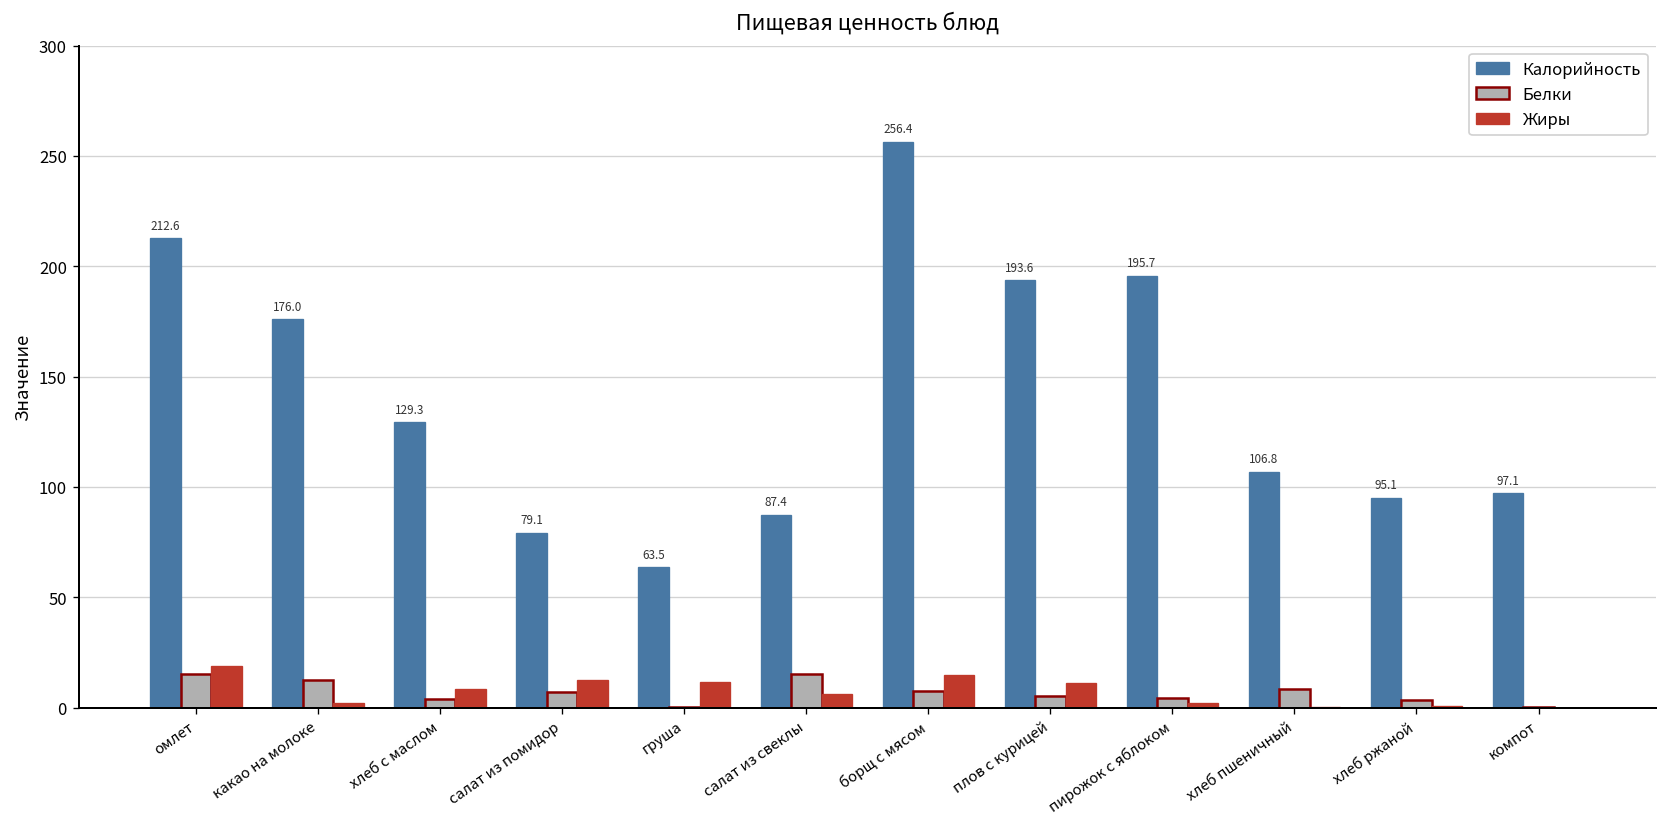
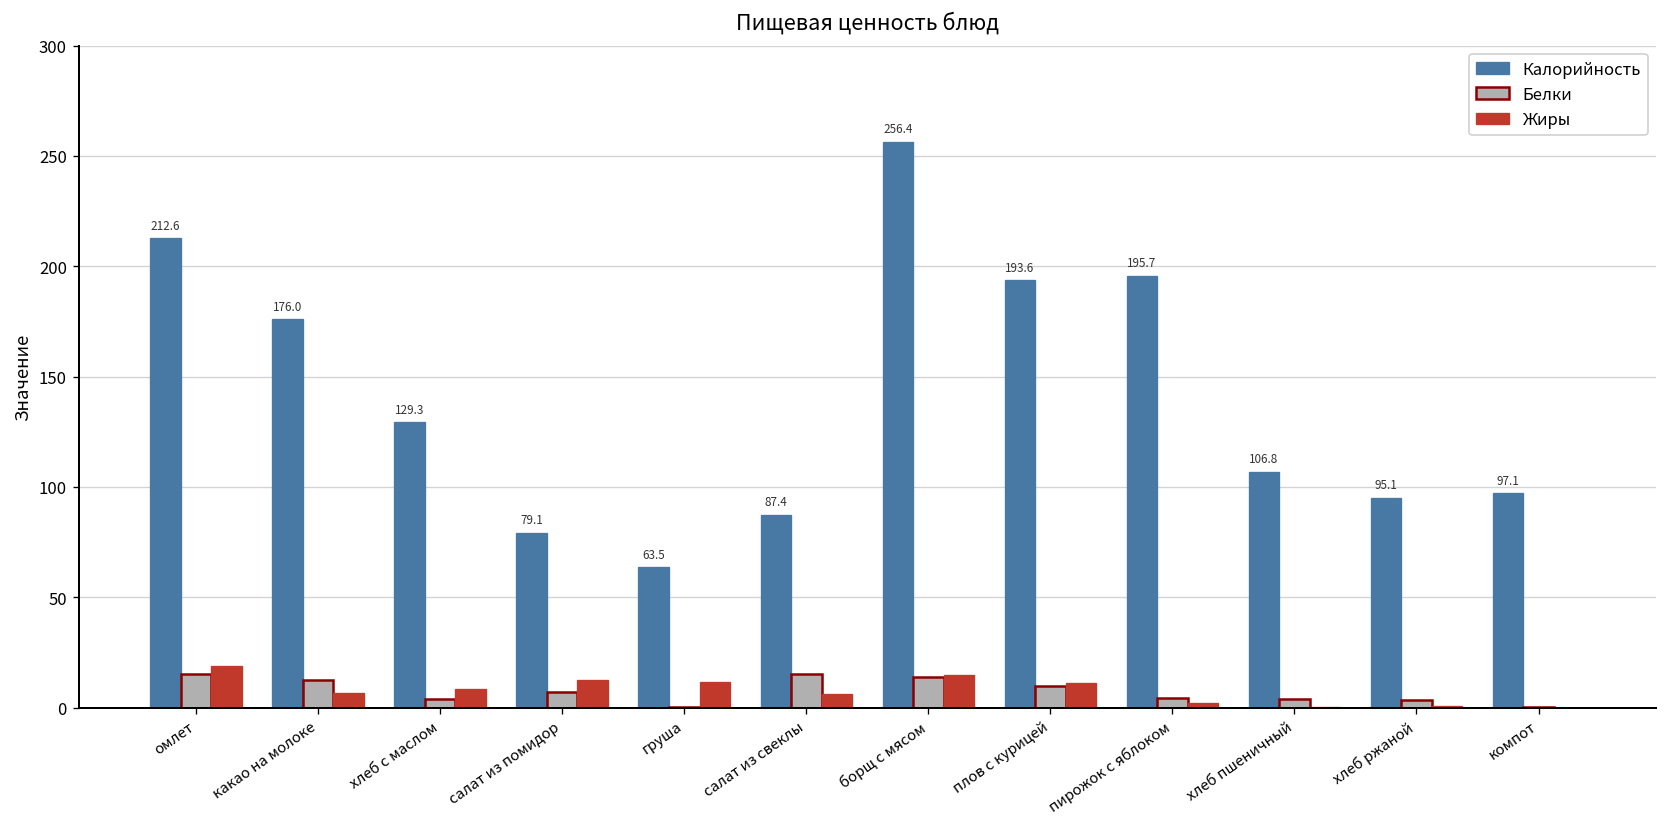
Жиры, какао на молоке: 2 -> 7
Белки, борщ с мясом: 7 -> 14
Белки, плов с курицей: 5 -> 10
Белки, хлеб пшеничный: 8 -> 4
